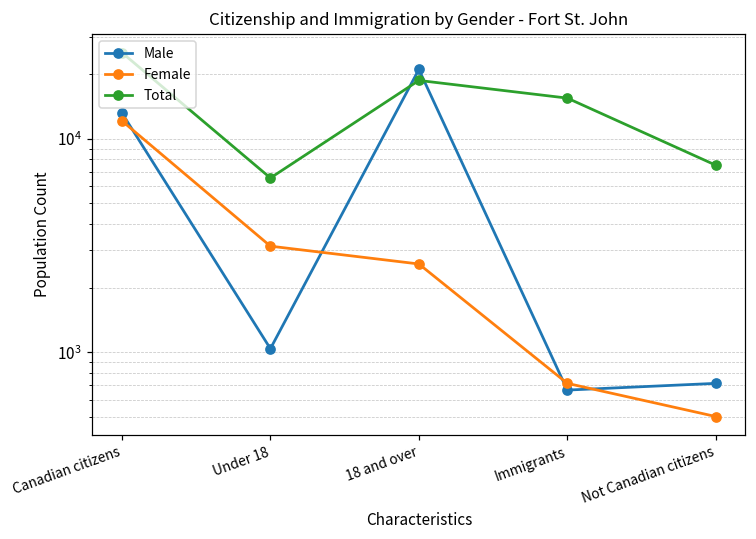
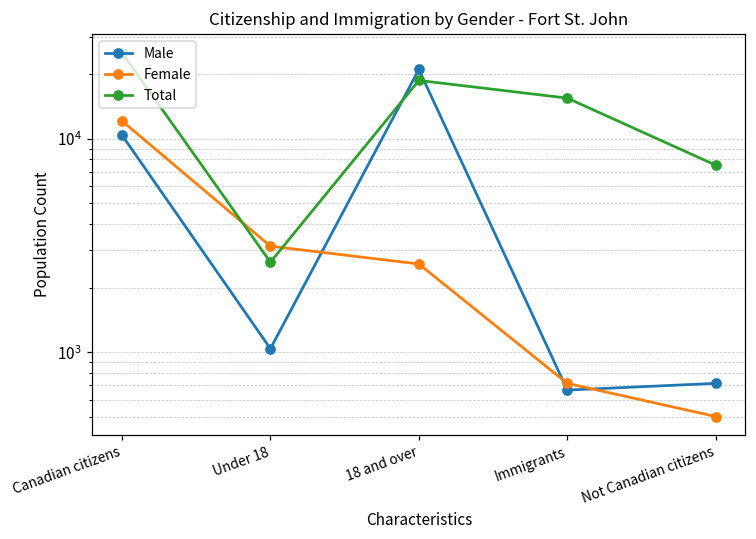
Male, Canadian citizens: 13000 -> 10000
Total, Under 18: 6600 -> 2600
